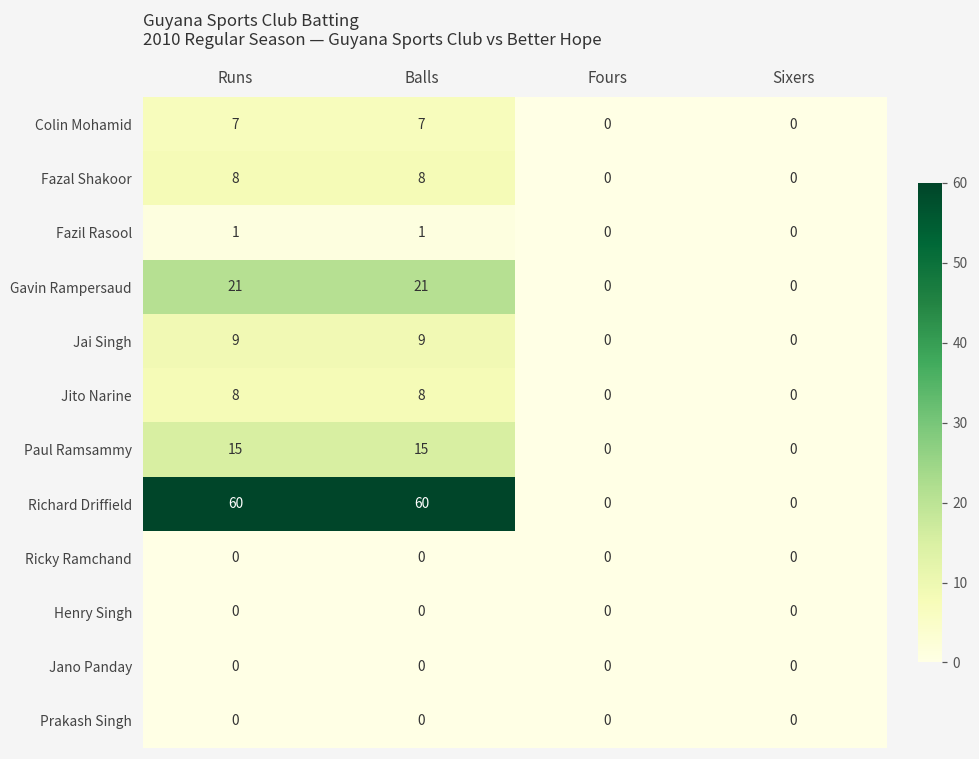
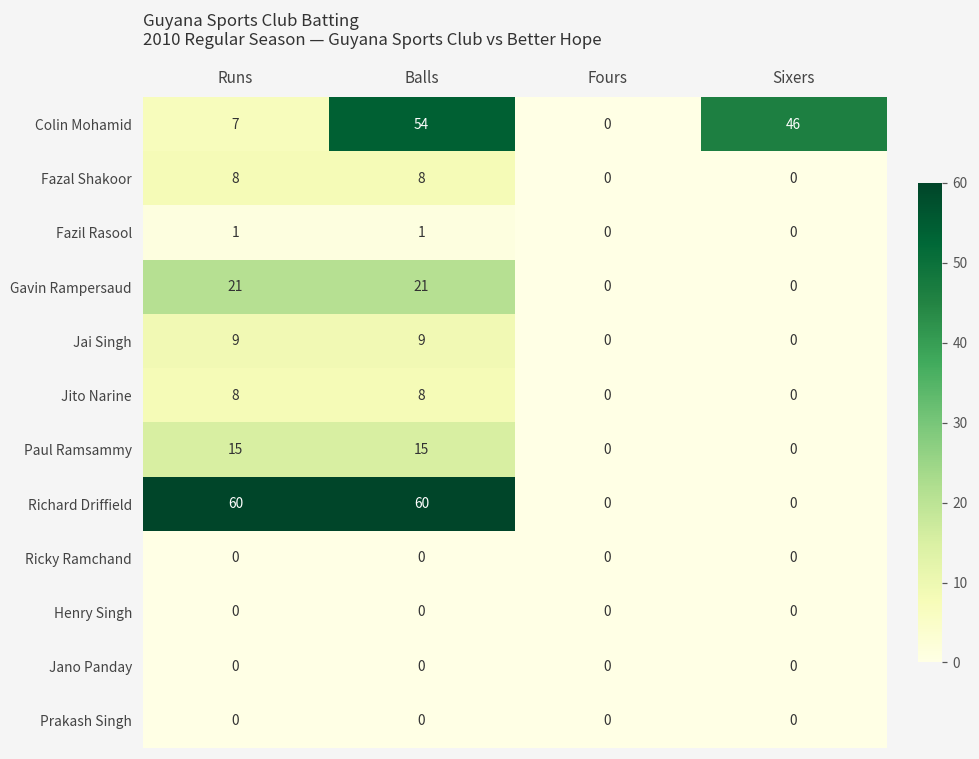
Colin Mohamid, Balls: 7 -> 54
Colin Mohamid, Sixers: 0 -> 46
